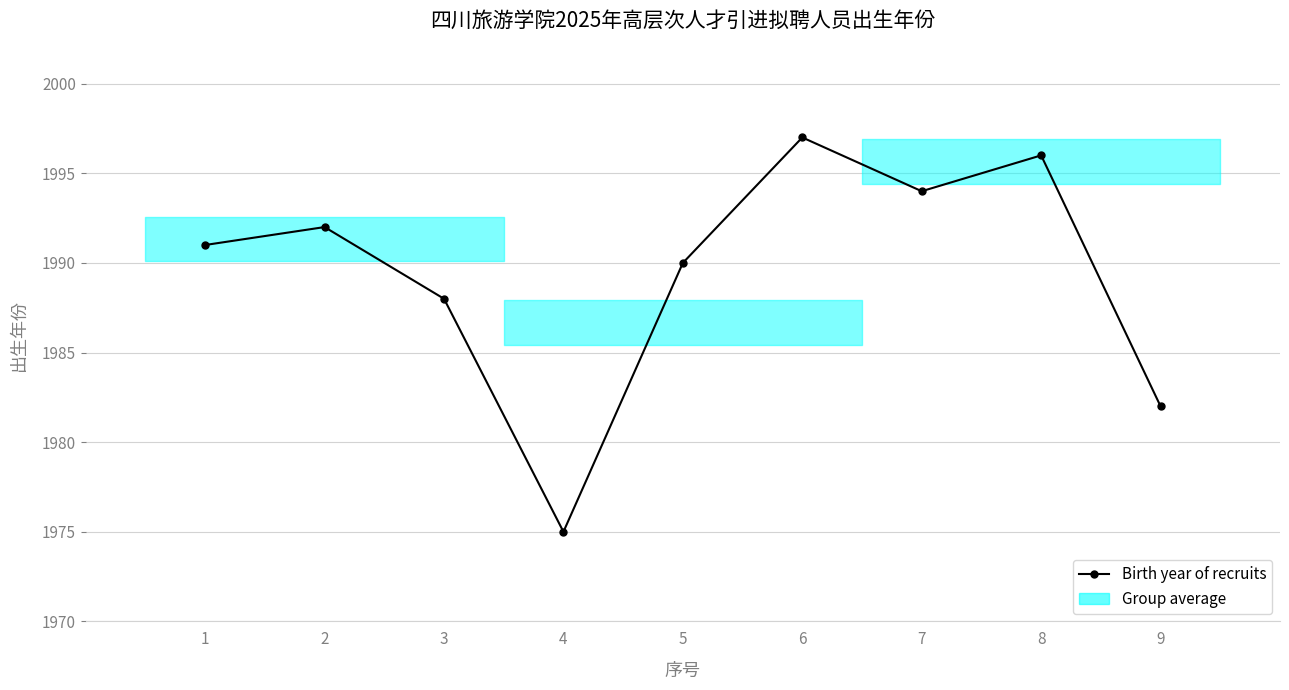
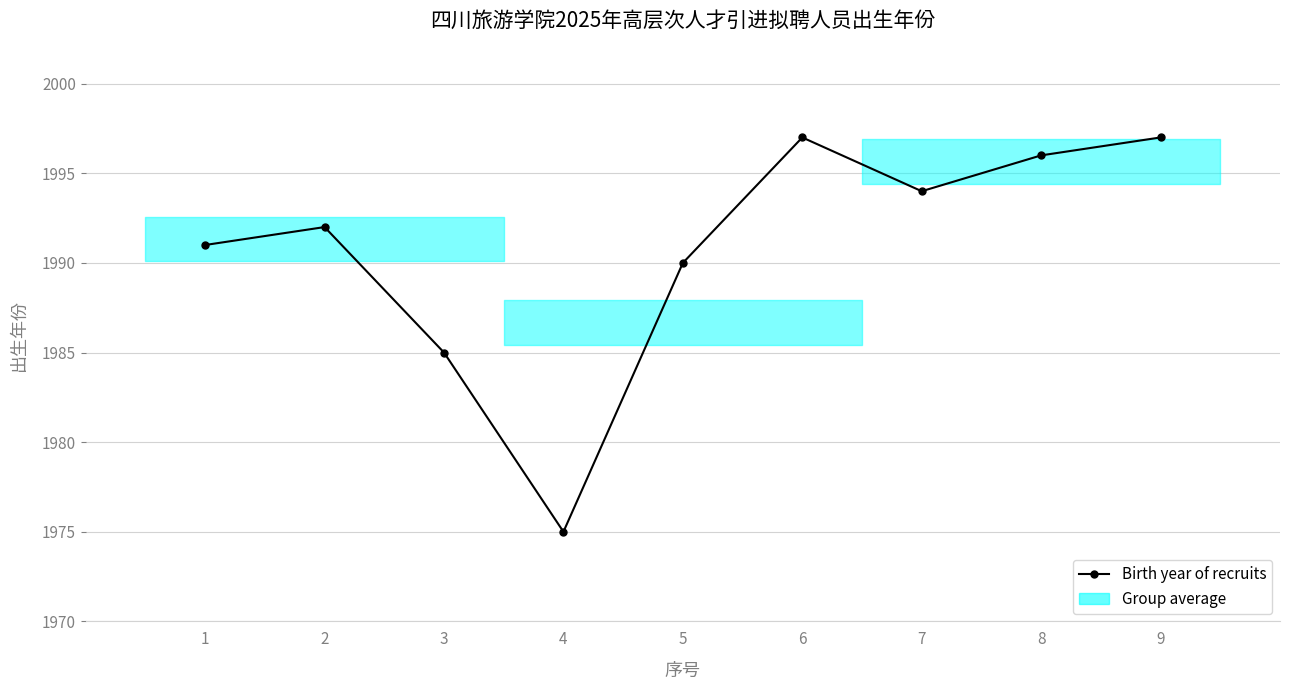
Birth year of recruits, 3: 1988 -> 1985
Birth year of recruits, 9: 1982 -> 1997
